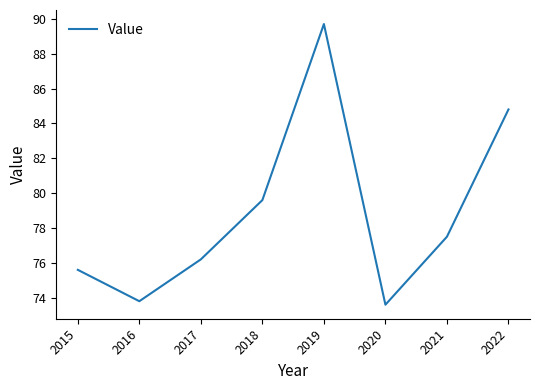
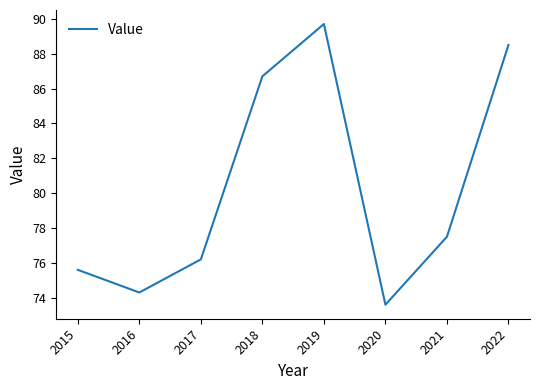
2016: 73.8 -> 74.3
2018: 79.6 -> 86.7
2022: 84.8 -> 88.5
